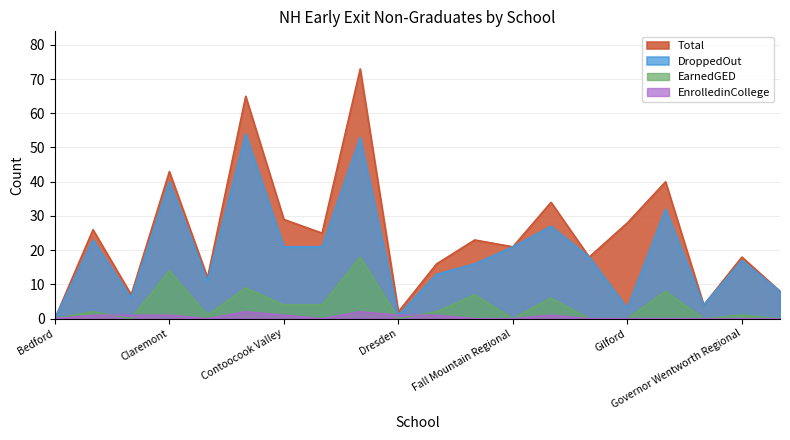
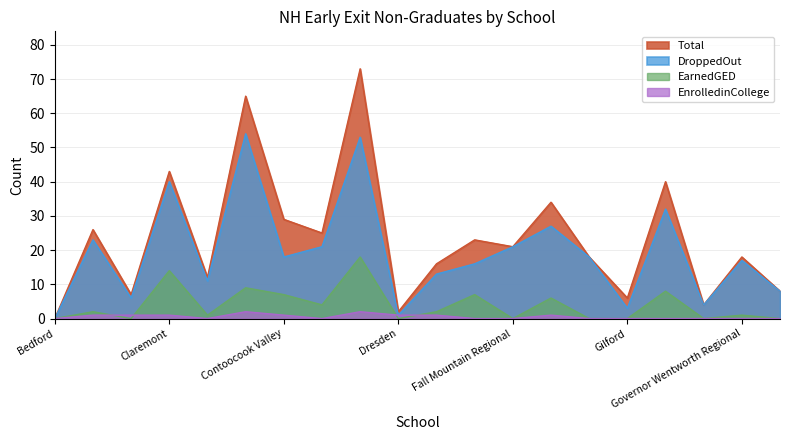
DroppedOut, Contoocook Valley: 21 -> 18
EarnedGED, Contoocook Valley: 4 -> 7
Total, Gilford: 28 -> 6
